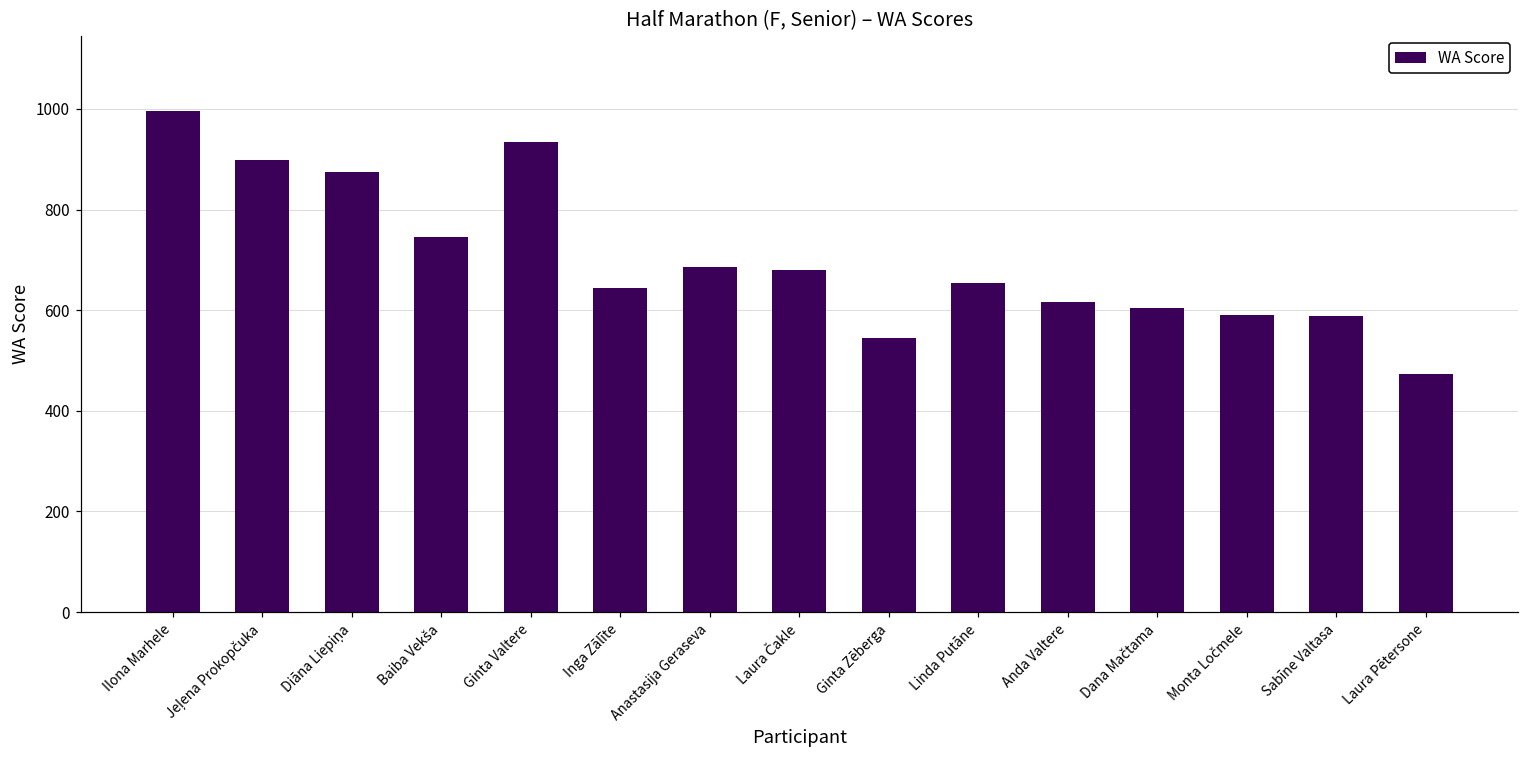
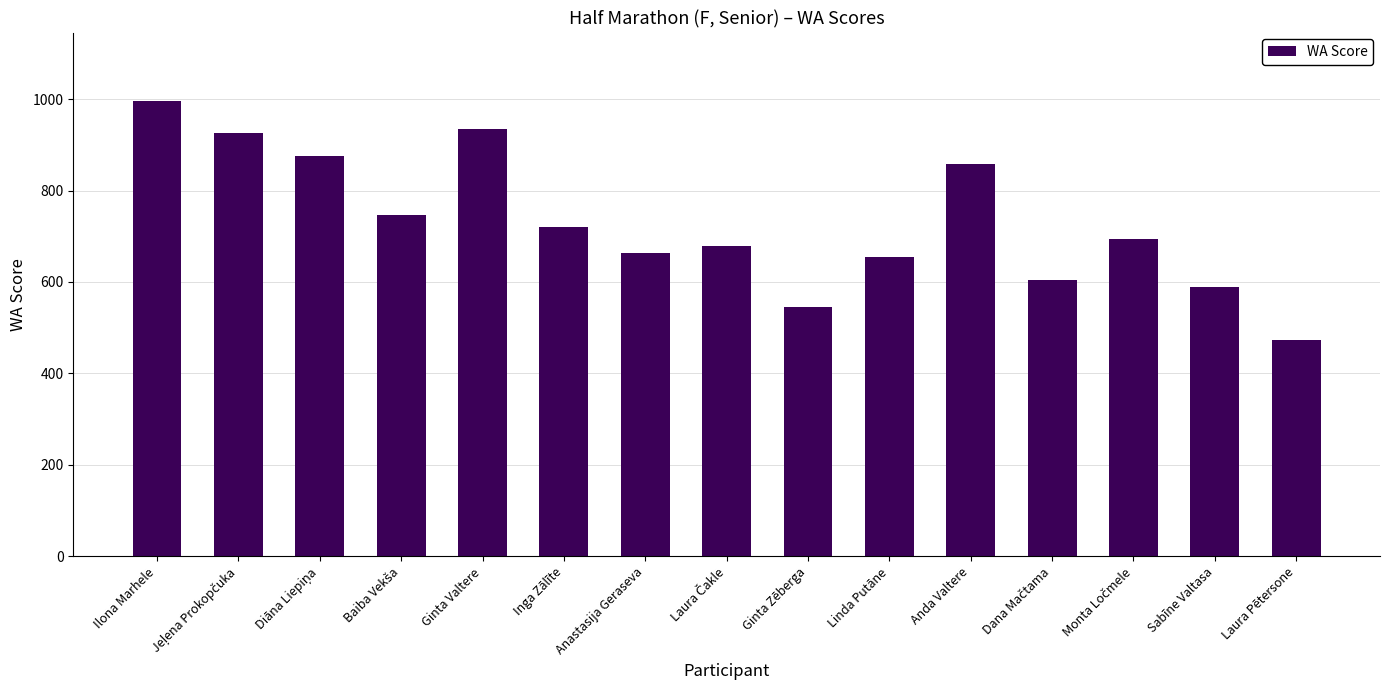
Jeļena Prokopčuka: 900 -> 930
Inga Zālīte: 650 -> 720
Anastasija Geraseva: 690 -> 660
Anda Valtere: 620 -> 860
Monta Ločmele: 590 -> 700
